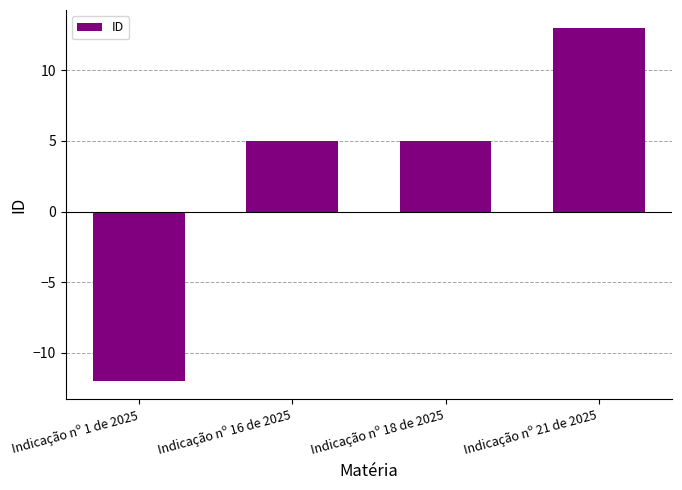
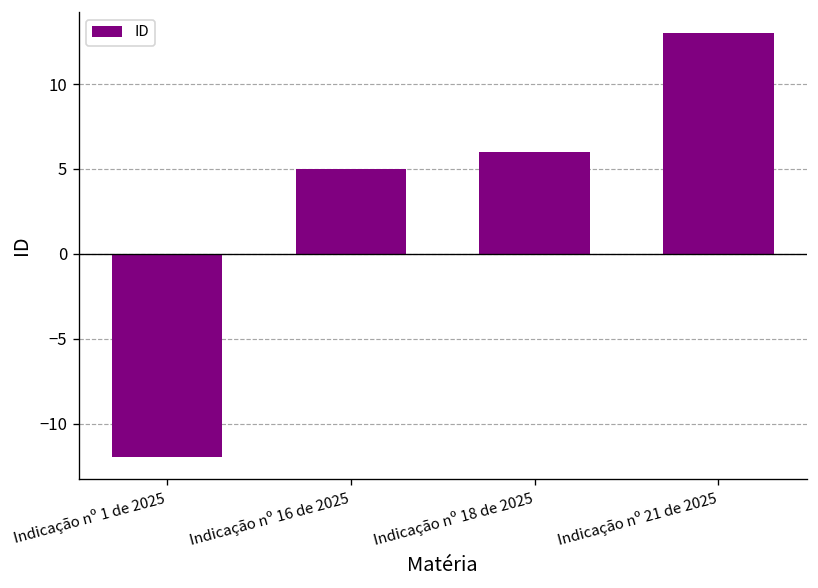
Indicação nº 18 de 2025: 5.0 -> 6.0
